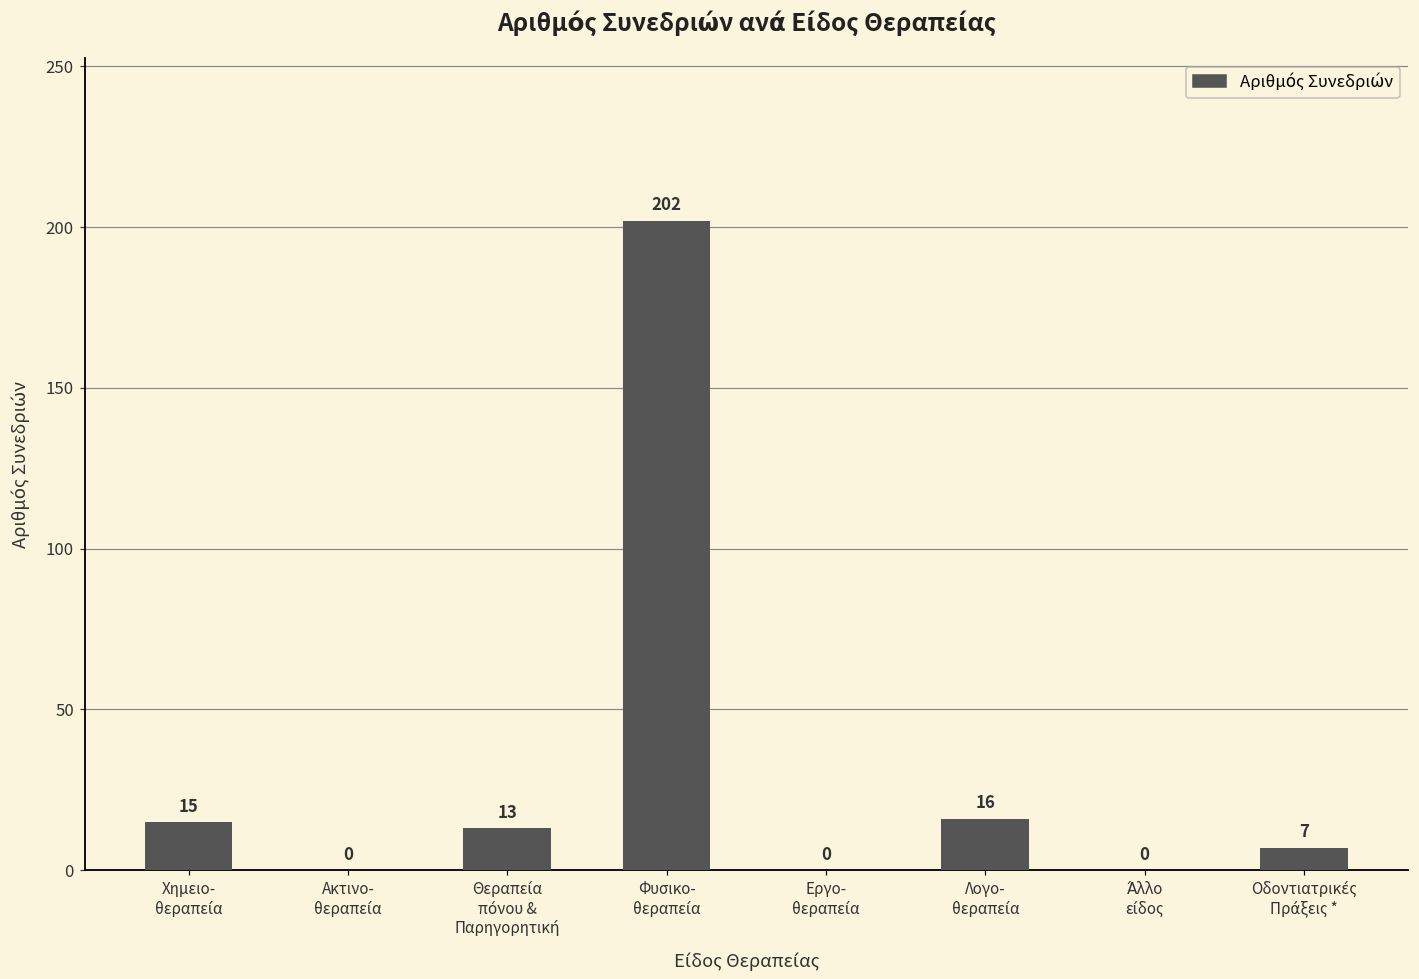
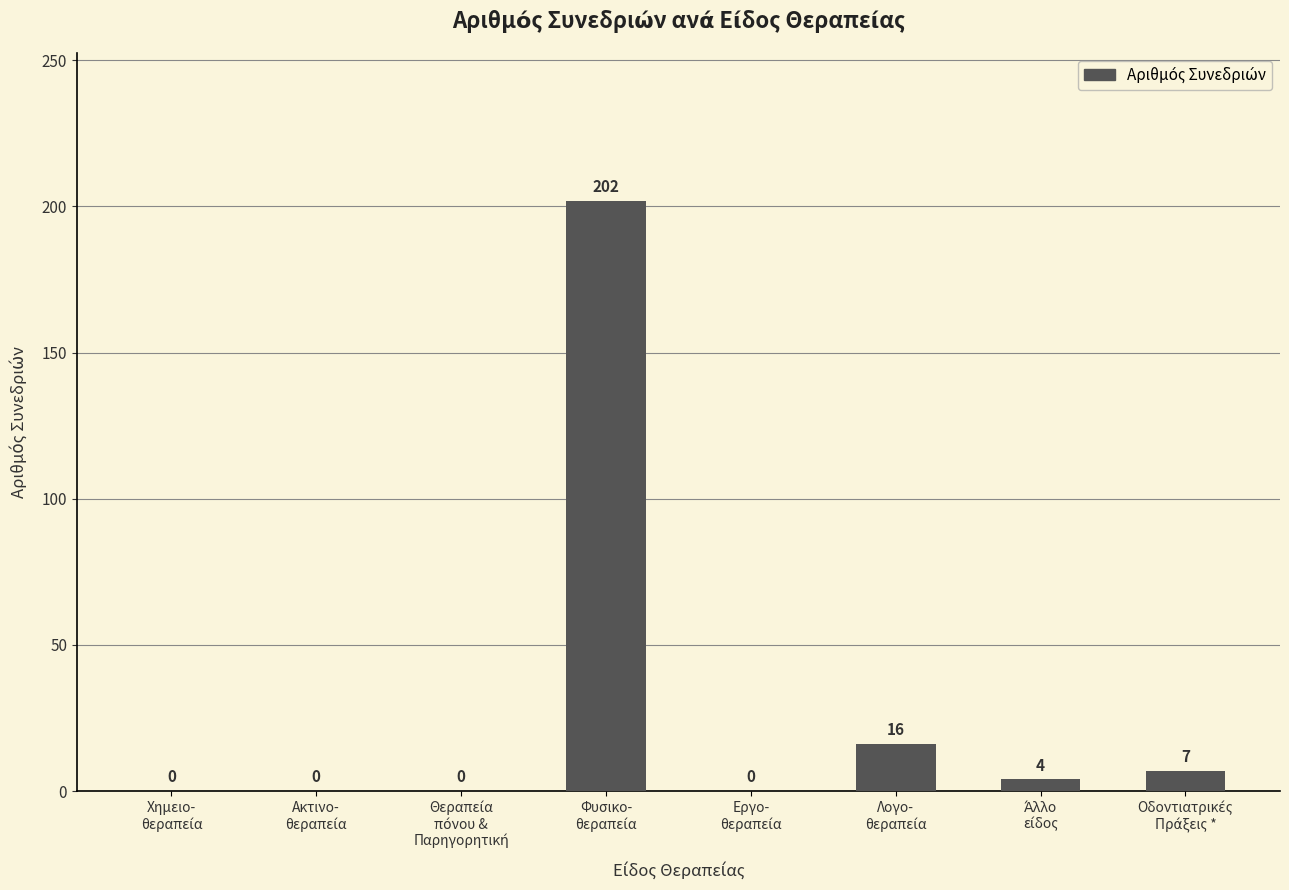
Χημειο- θεραπεία: 15 -> 0
Θεραπεία πόνου & Παρηγορητική: 13 -> 0
Άλλο είδος: 0 -> 4
